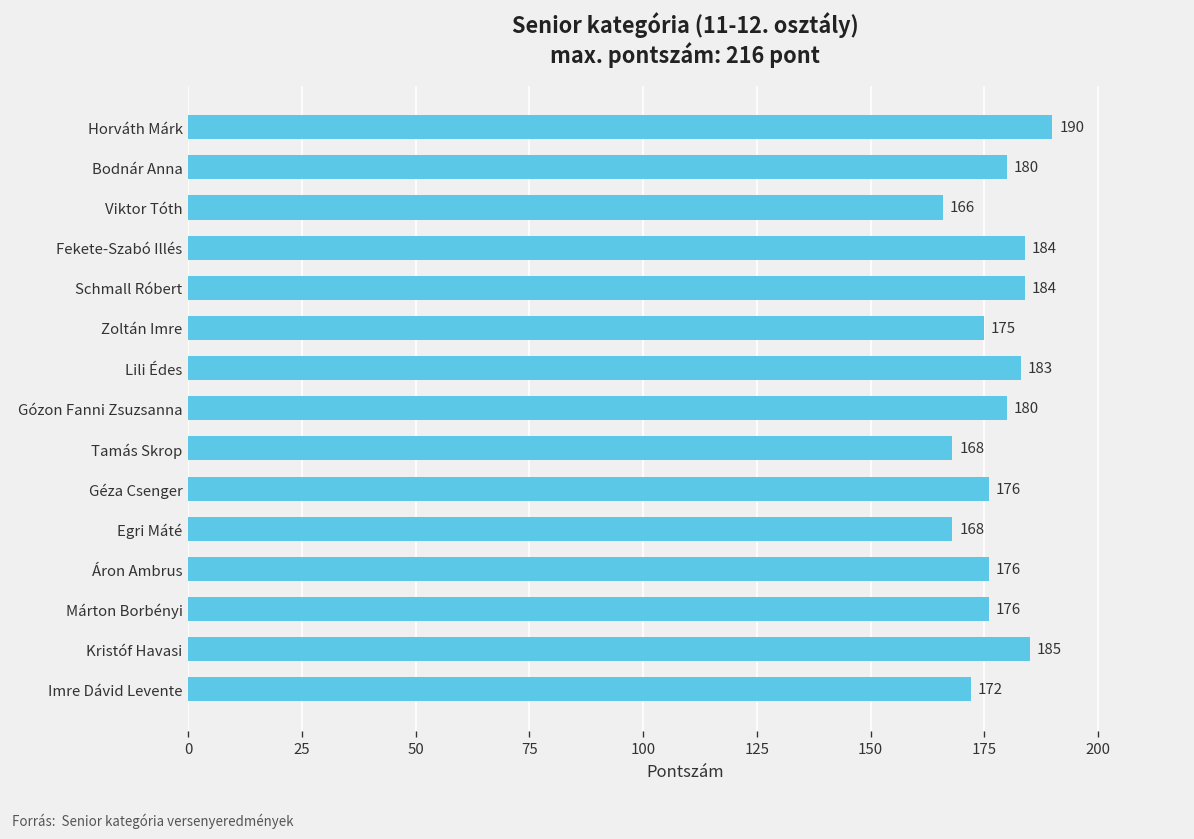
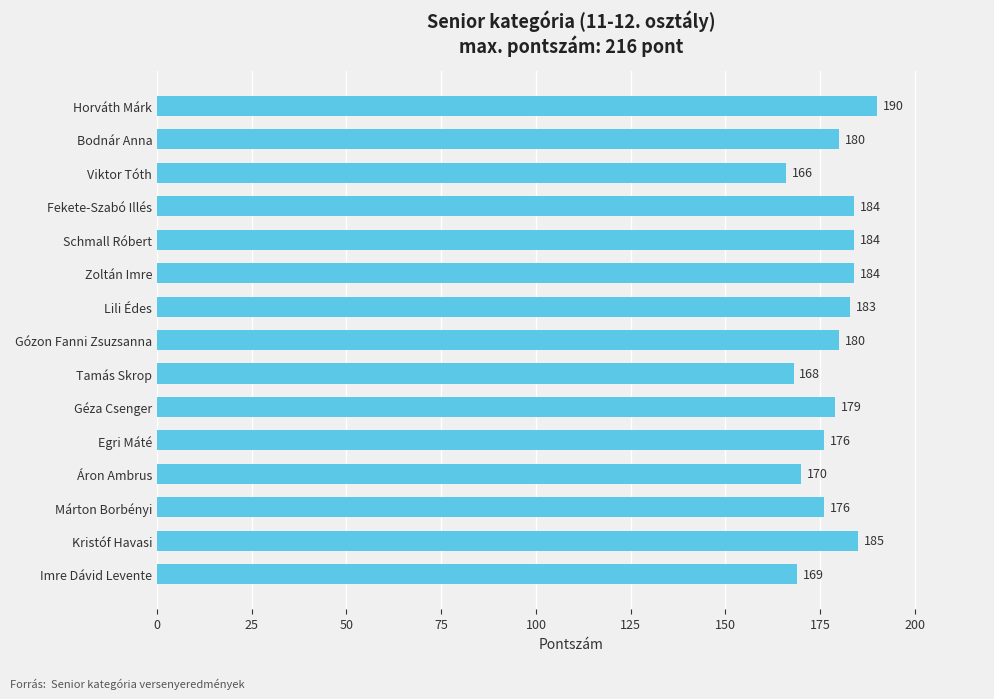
Zoltán Imre: 175 -> 184
Géza Csenger: 176 -> 179
Egri Máté: 168 -> 176
Áron Ambrus: 176 -> 170
Imre Dávid Levente: 172 -> 169
